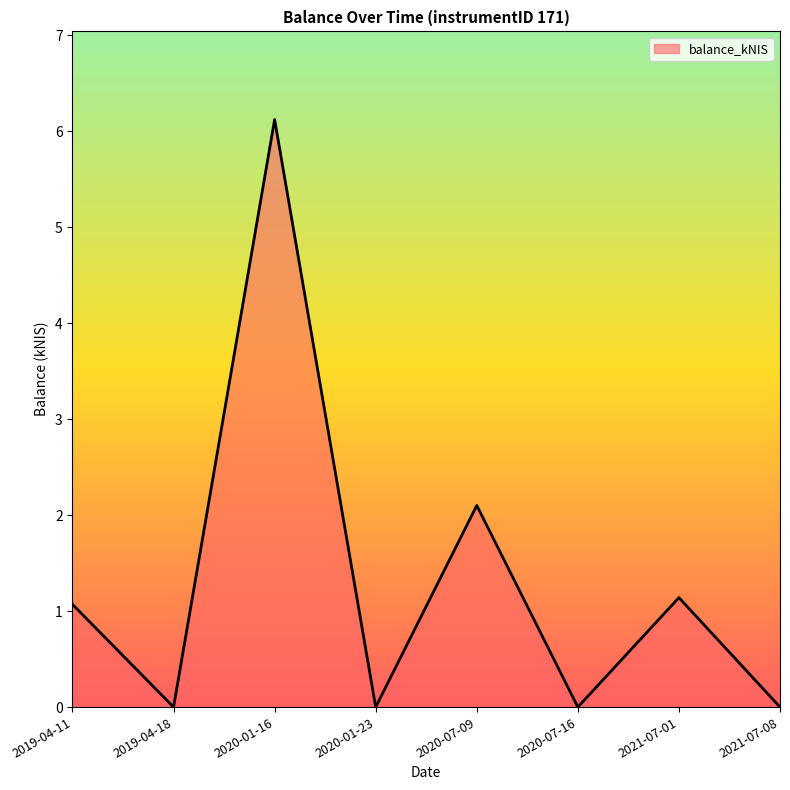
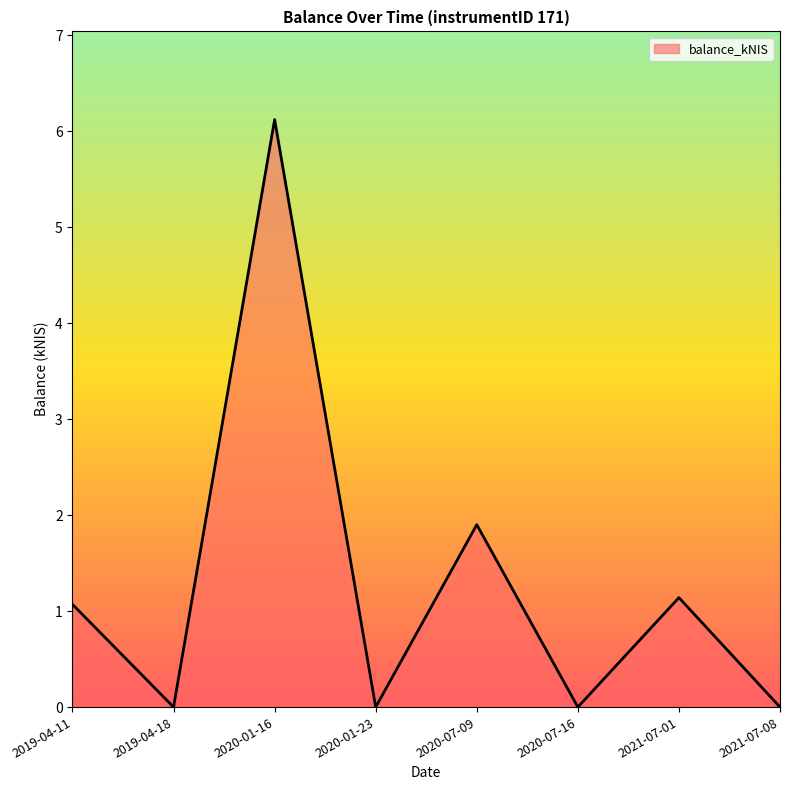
2020-07-09: 2.1 -> 1.9
